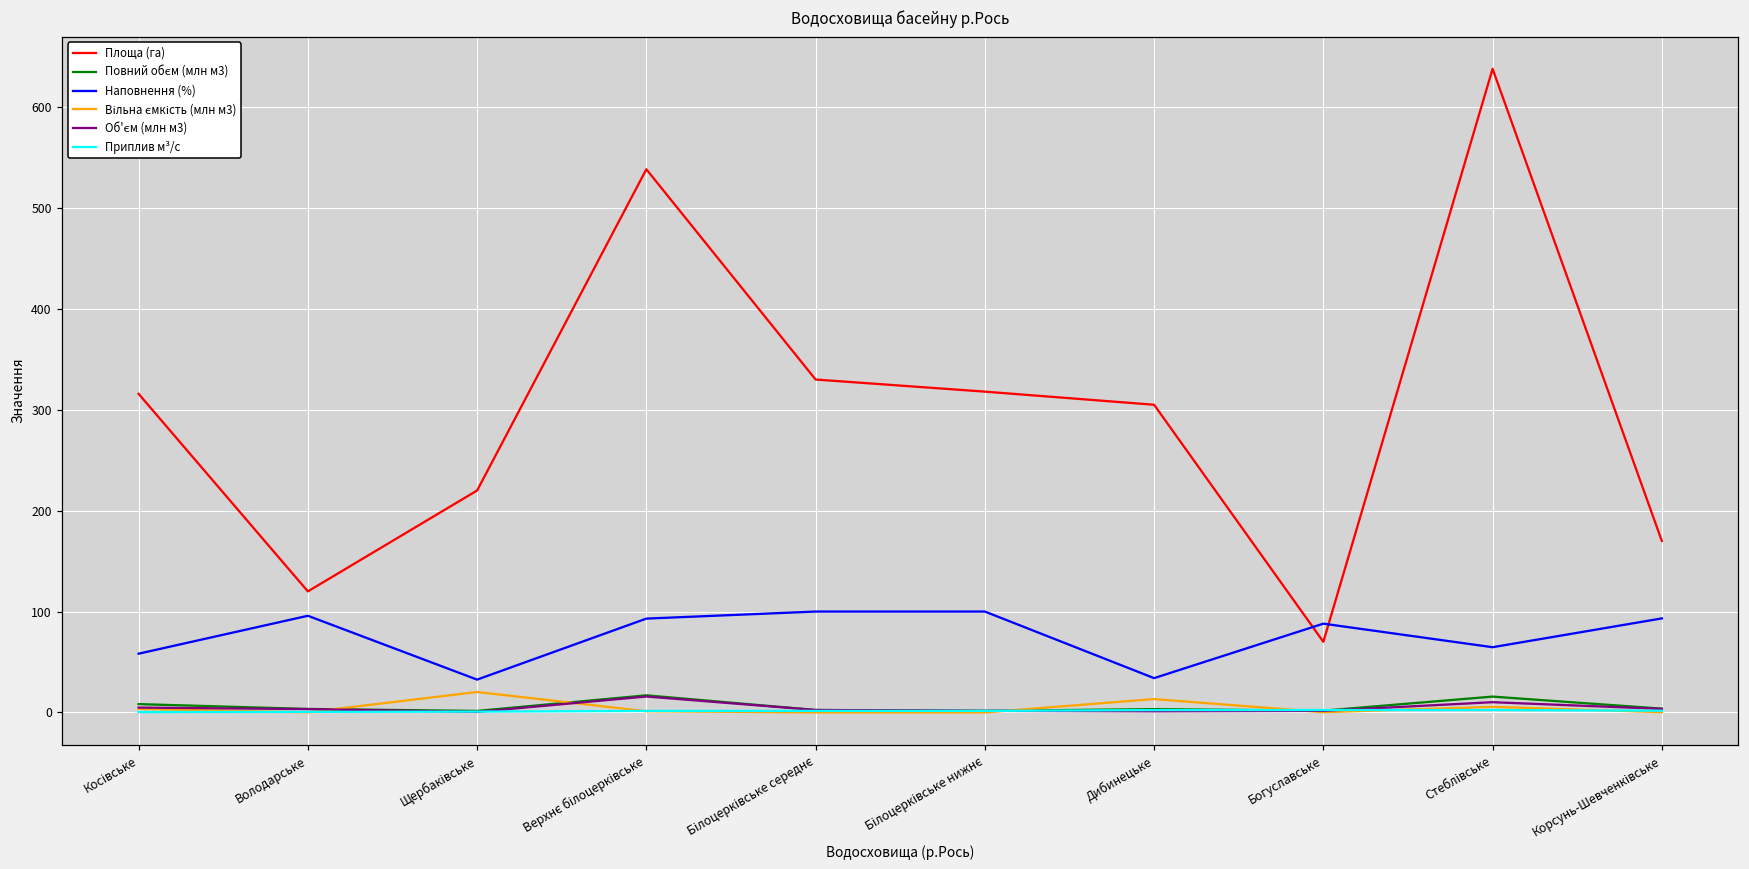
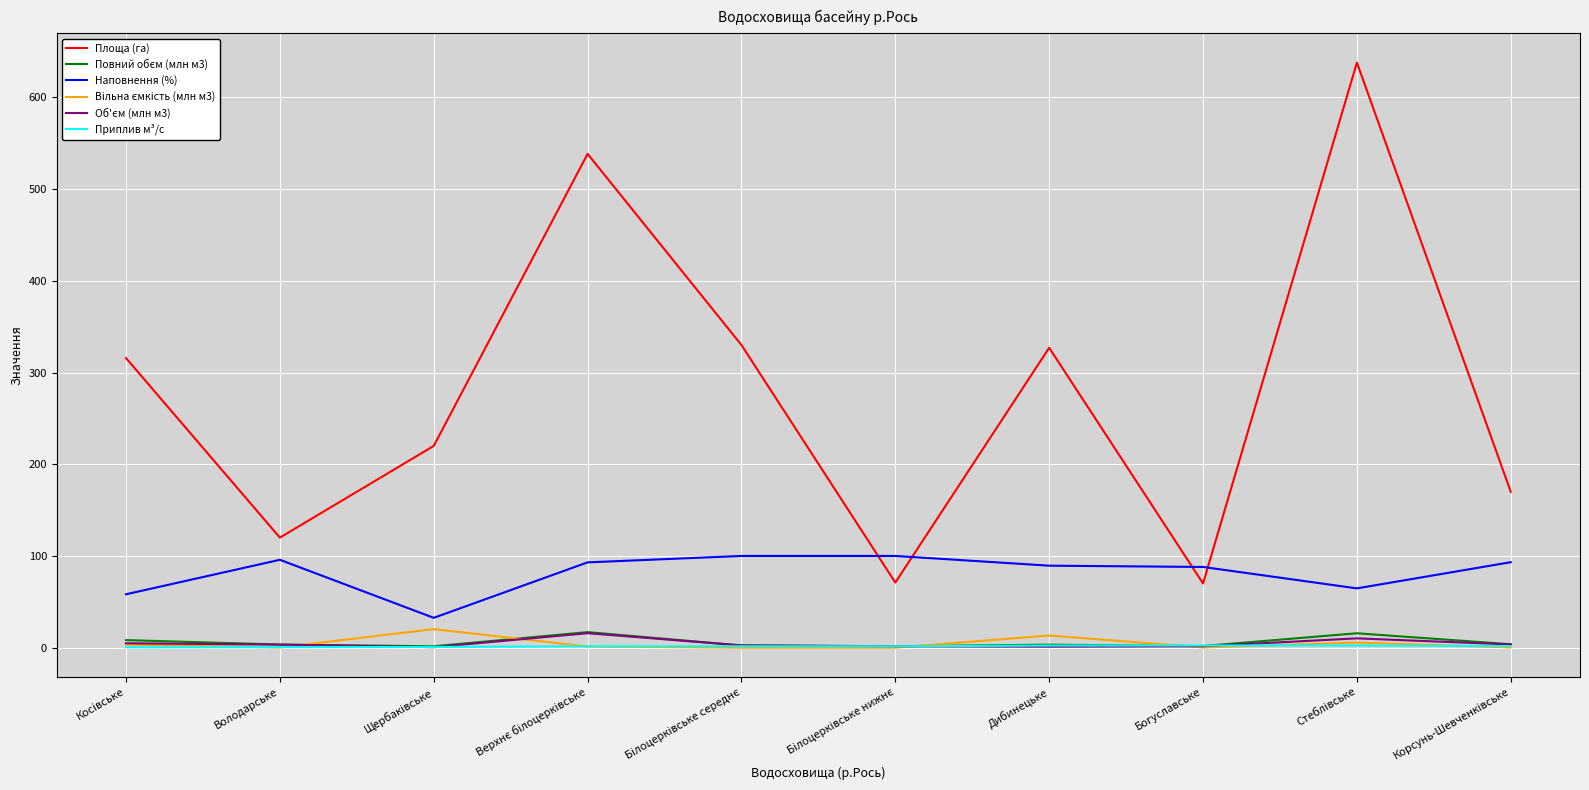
Площа (га), Білоцерківське нижнє: 320 -> 70
Площа (га), Дибинецьке: 310 -> 330
Наповнення (%), Дибинецьке: 30 -> 90
